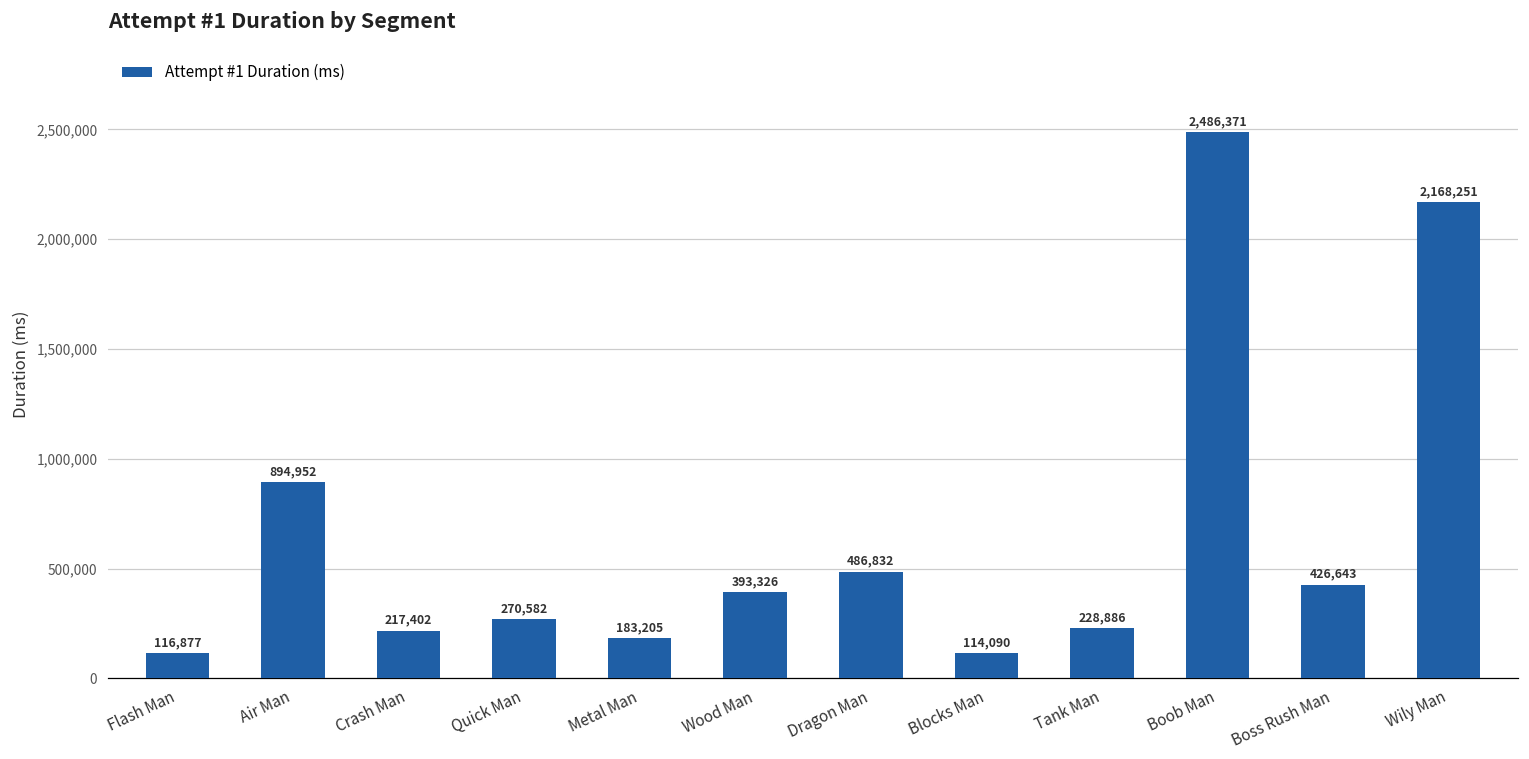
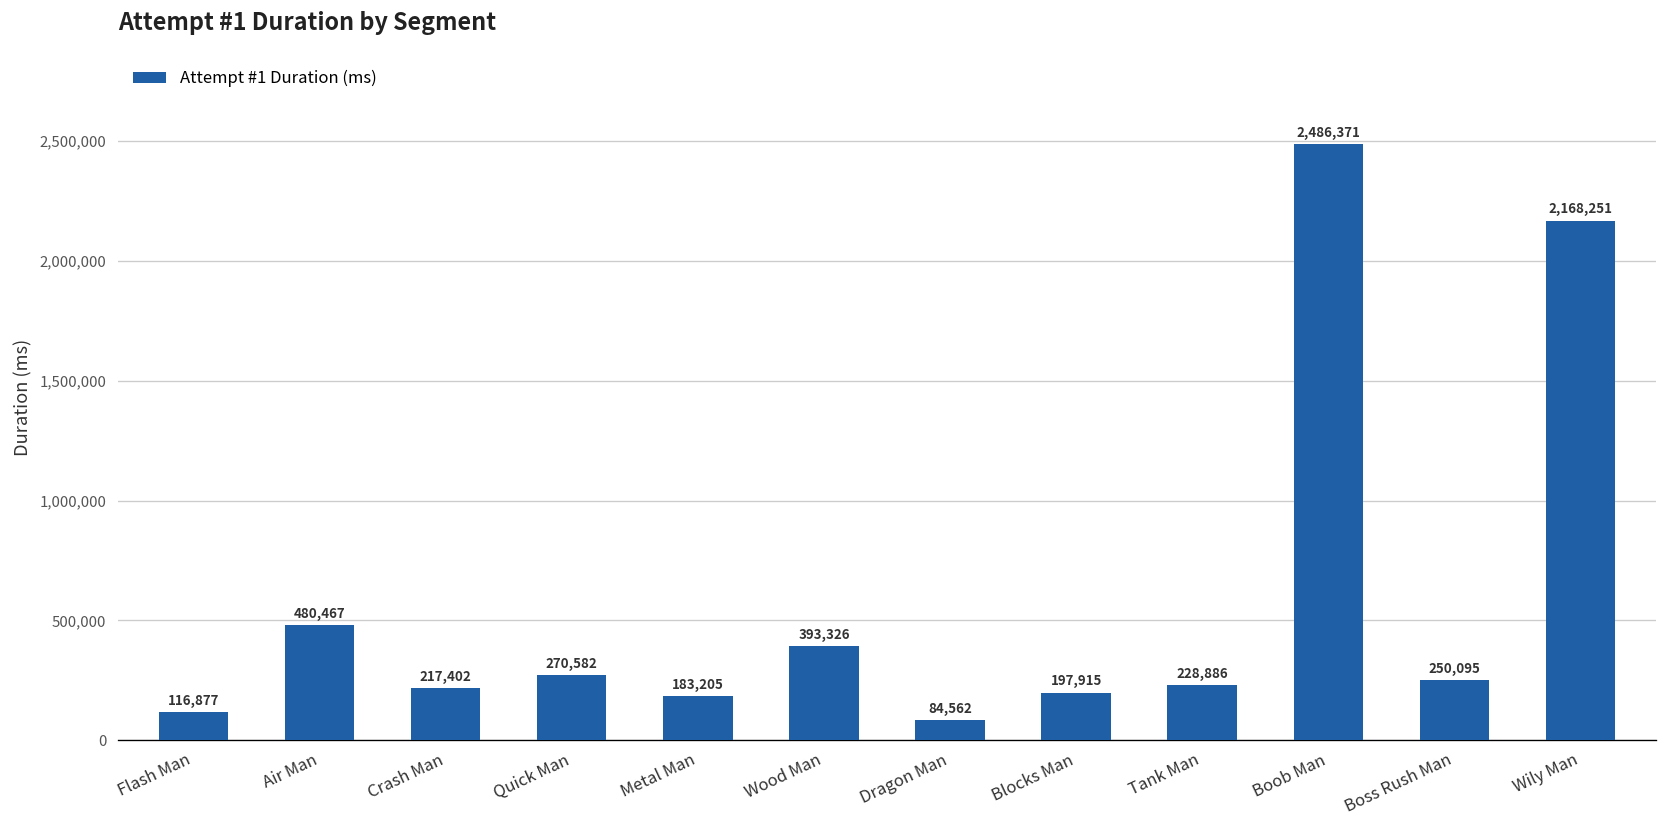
Air Man: 894,952 -> 480,467
Dragon Man: 486,832 -> 84,562
Blocks Man: 114,090 -> 197,915
Boss Rush Man: 426,643 -> 250,095
